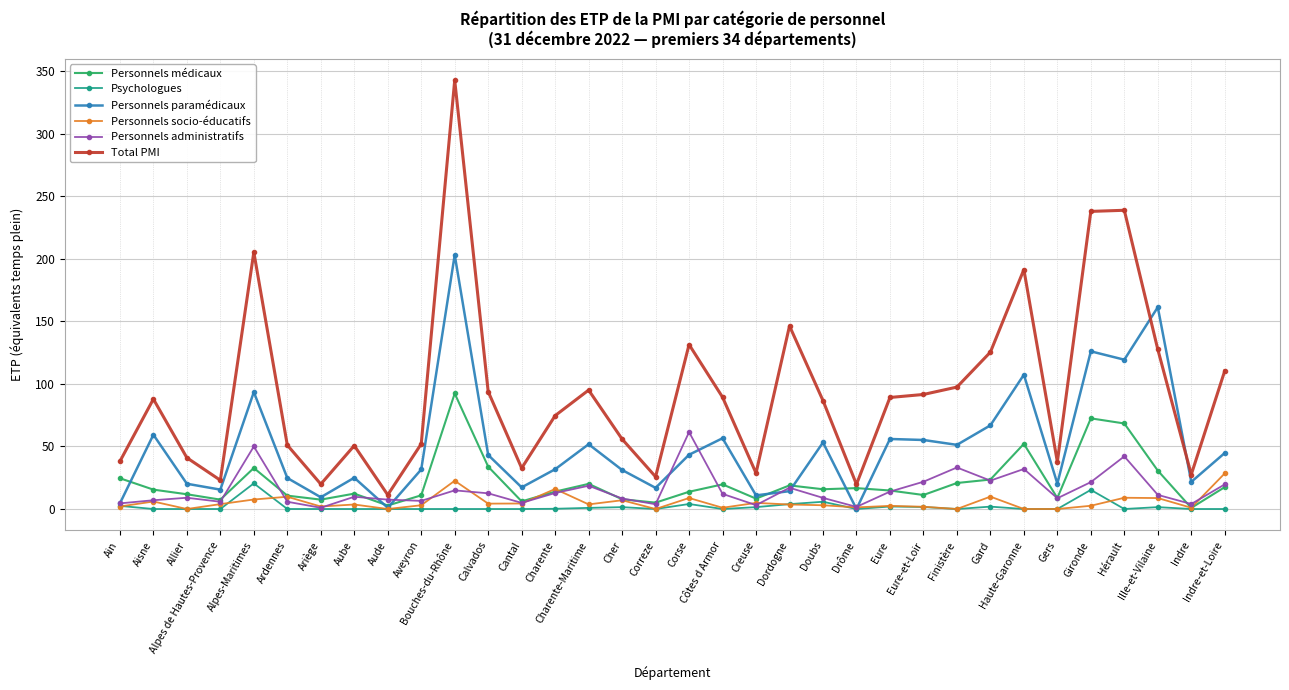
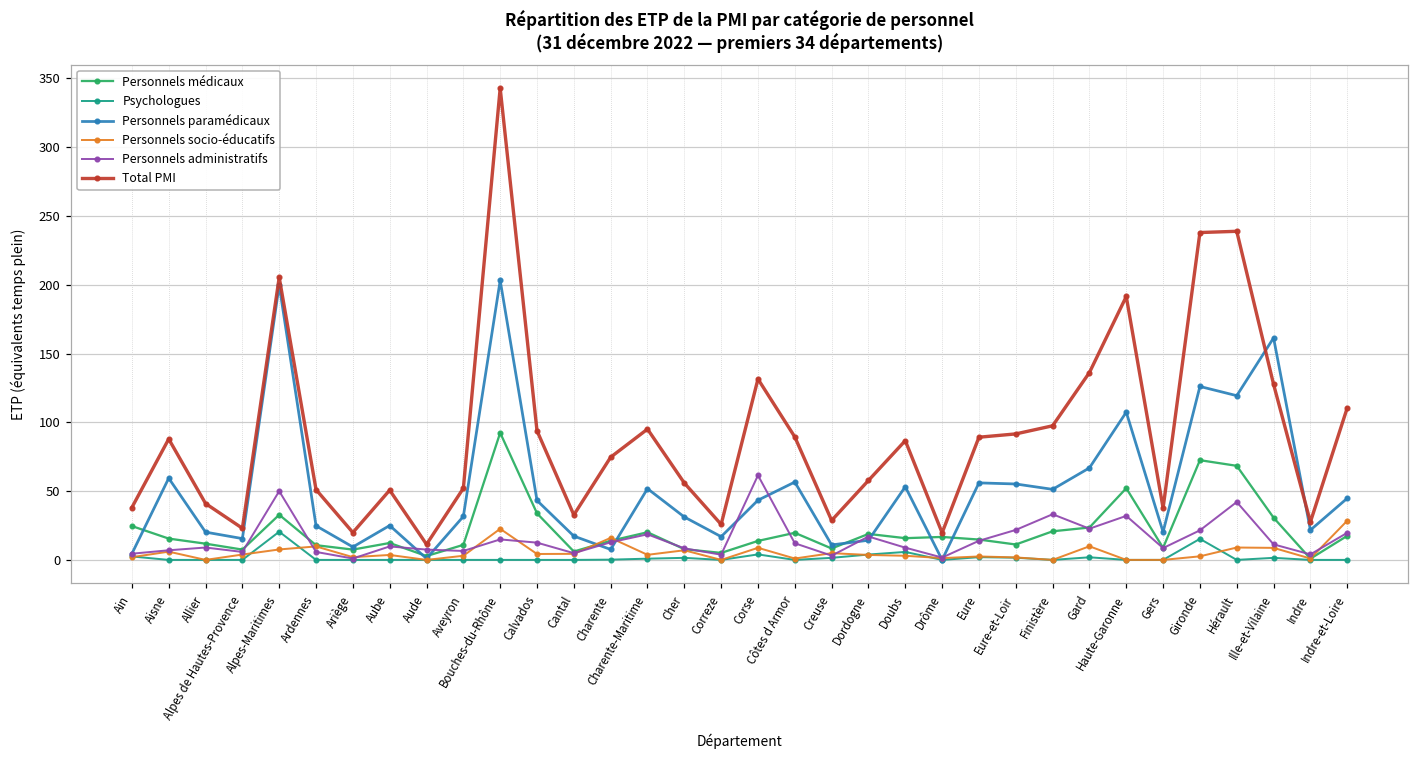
Personnels paramédicaux, Alpes-Maritimes: 94 -> 200
Personnels paramédicaux, Charente: 32 -> 8
Total PMI, Dordogne: 146 -> 58
Total PMI, Gard: 125 -> 136
